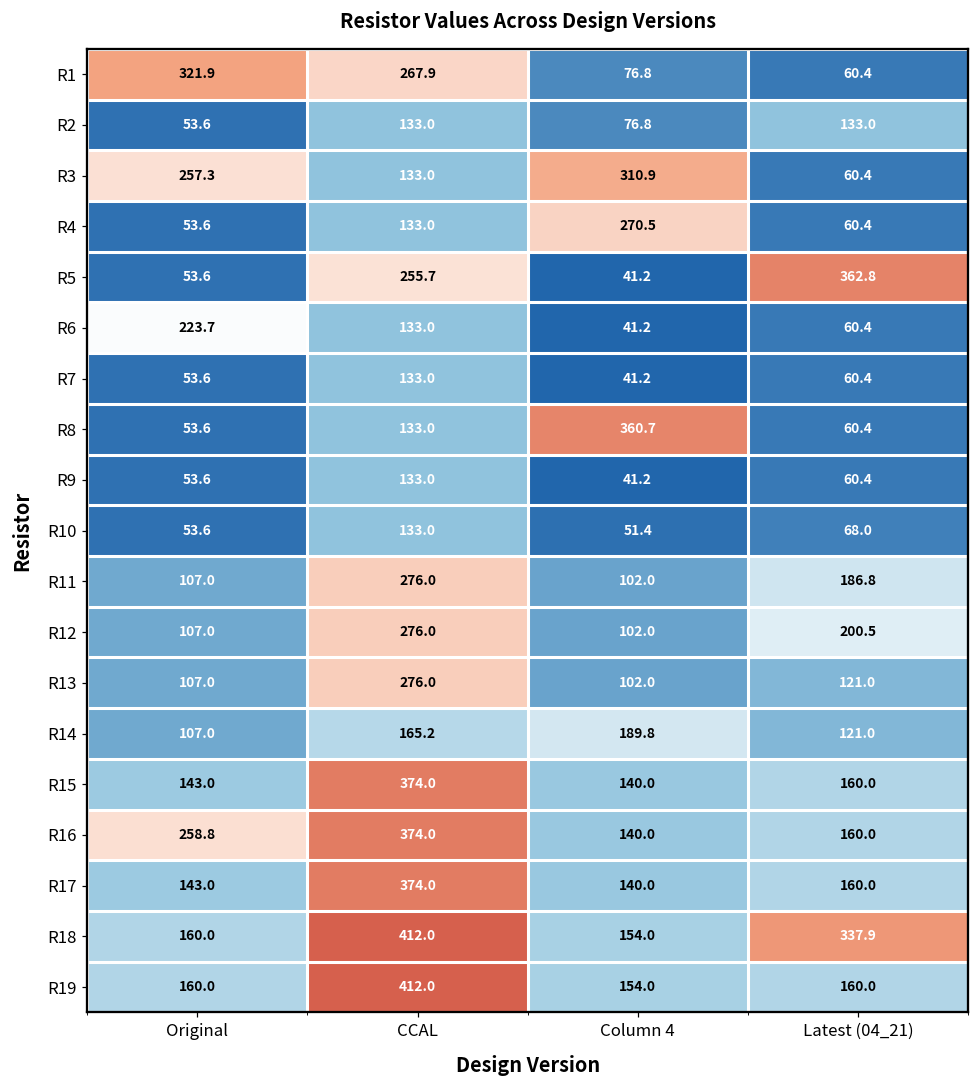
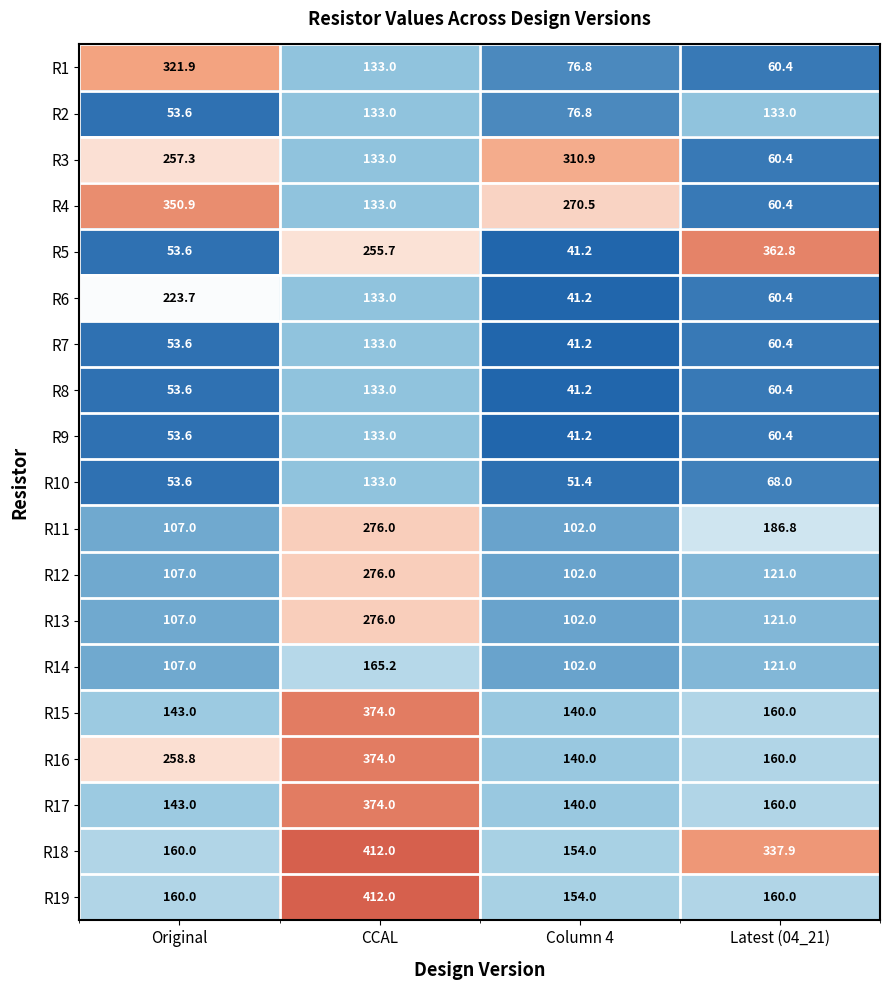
R1, CCAL: 267.9 -> 133.0
R4, Original: 53.6 -> 350.9
R8, Column 4: 360.7 -> 41.2
R12, Latest (04_21): 200.5 -> 121.0
R14, Column 4: 189.8 -> 102.0
